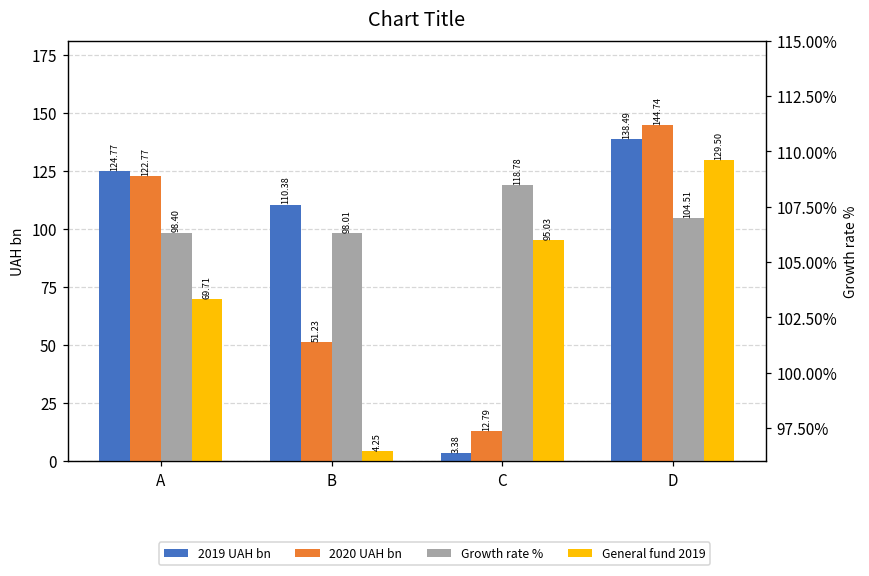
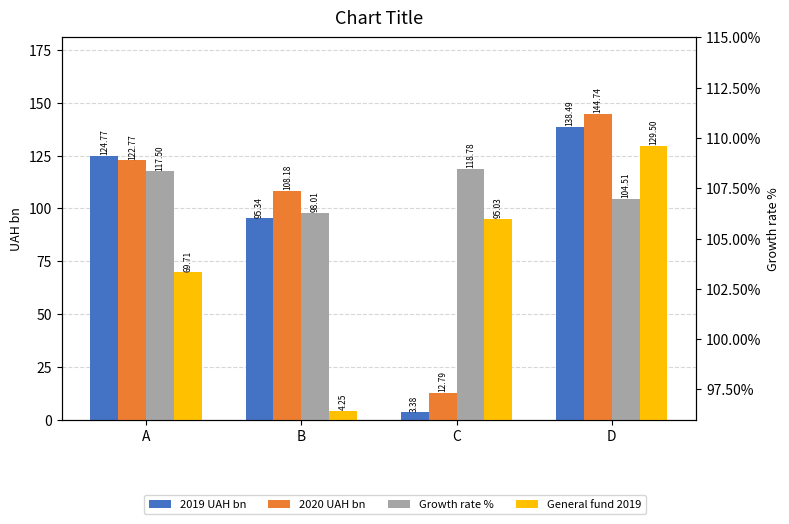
Growth rate %, A: 98.40 -> 117.50
2019 UAH bn, B: 110.38 -> 95.34
2020 UAH bn, B: 51.23 -> 108.18
